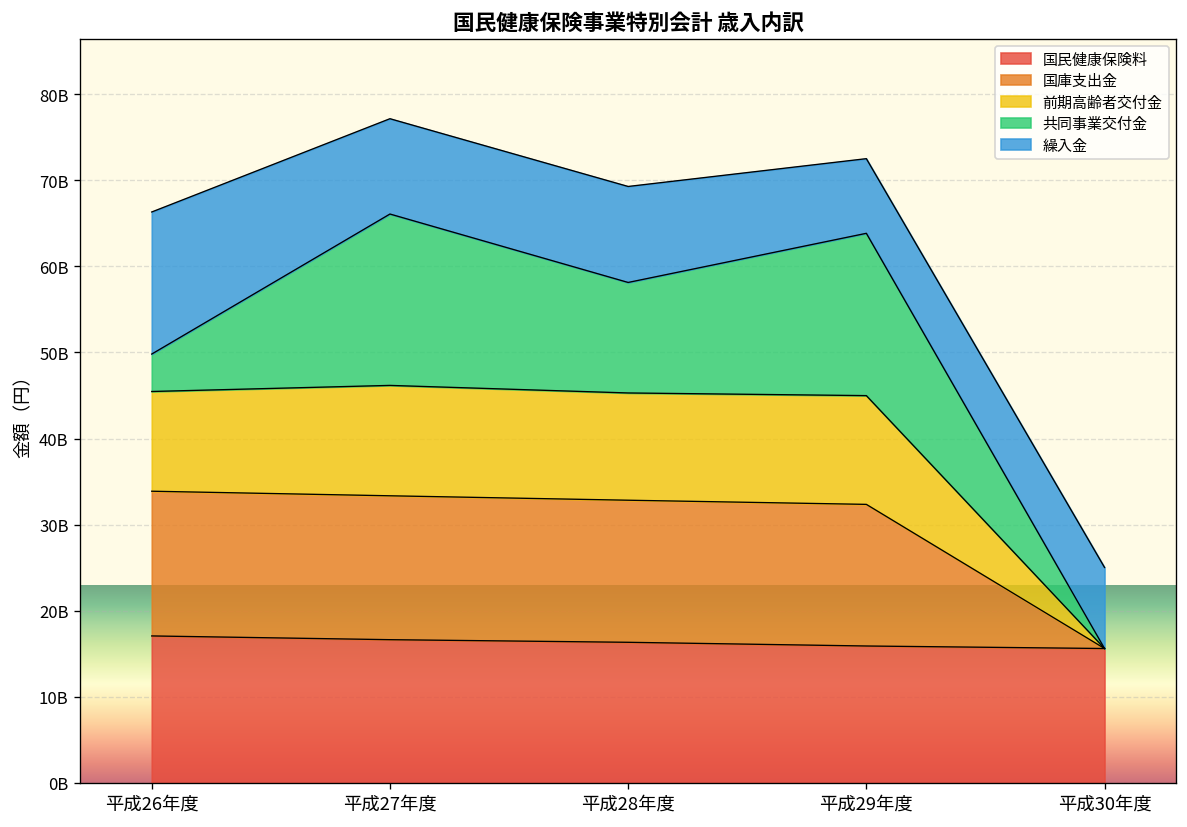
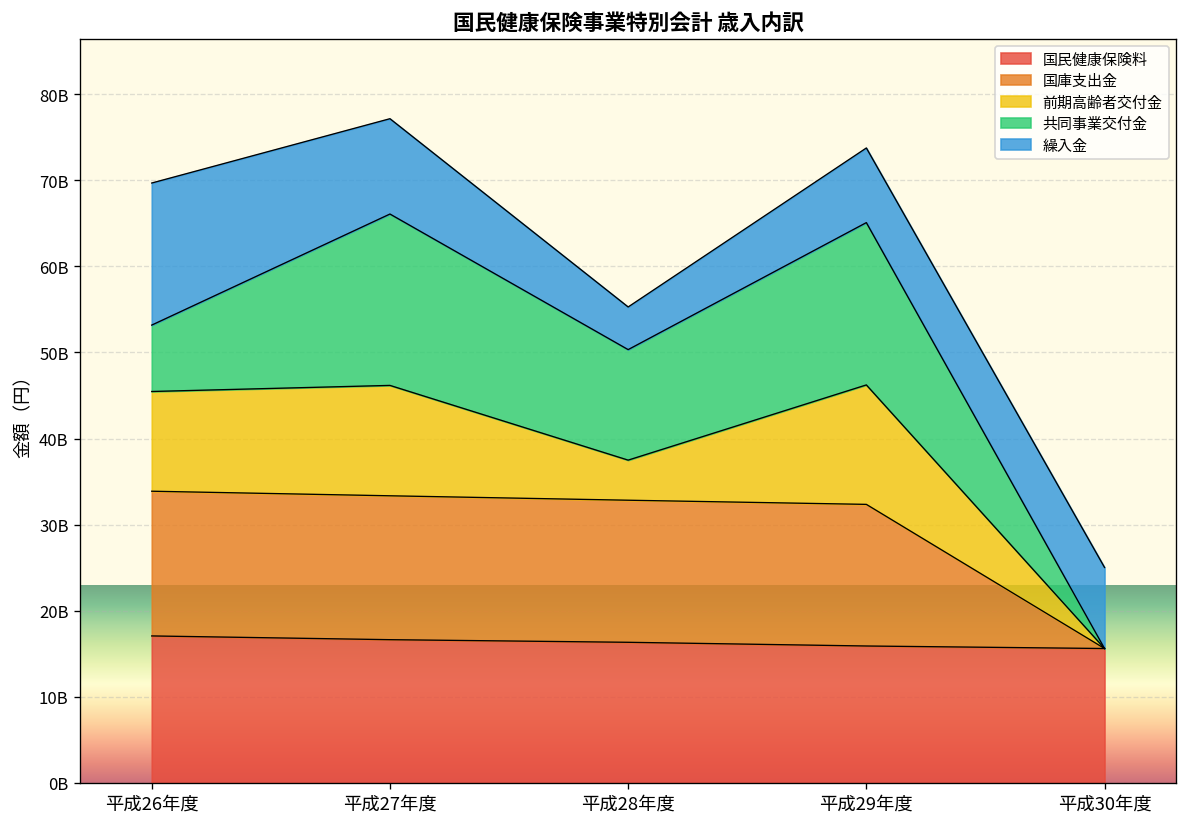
共同事業交付金, 平成26年度: 4000000000 -> 8000000000
前期高齢者交付金, 平成28年度: 12000000000 -> 5000000000
繰入金, 平成28年度: 11000000000 -> 5000000000
前期高齢者交付金, 平成29年度: 13000000000 -> 14000000000
